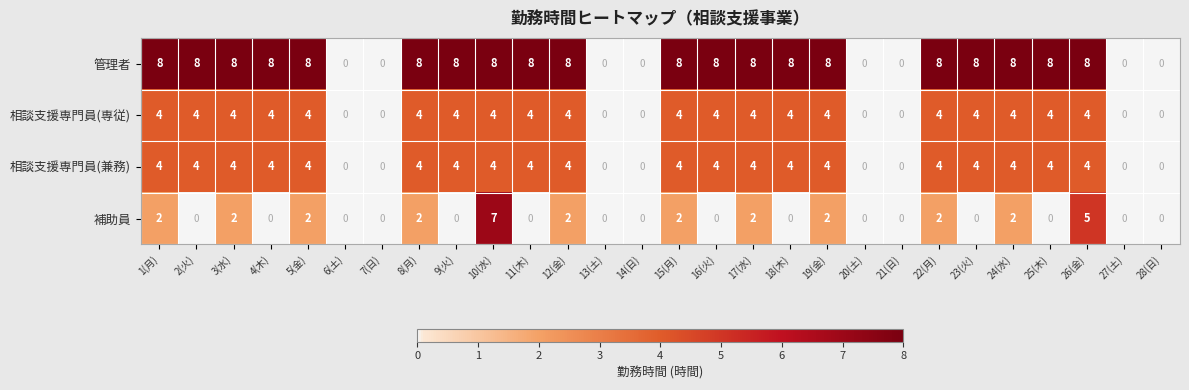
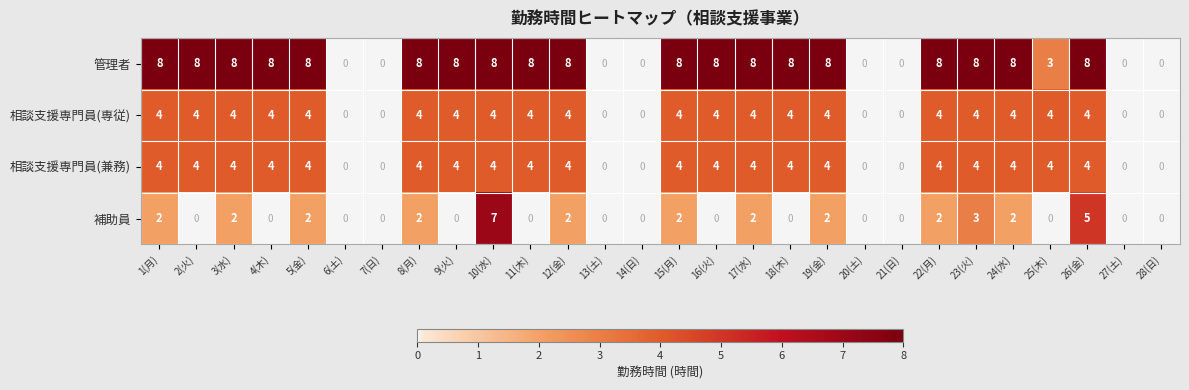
管理者, 25(木): 8 -> 3
補助員, 23(火): 0 -> 3
